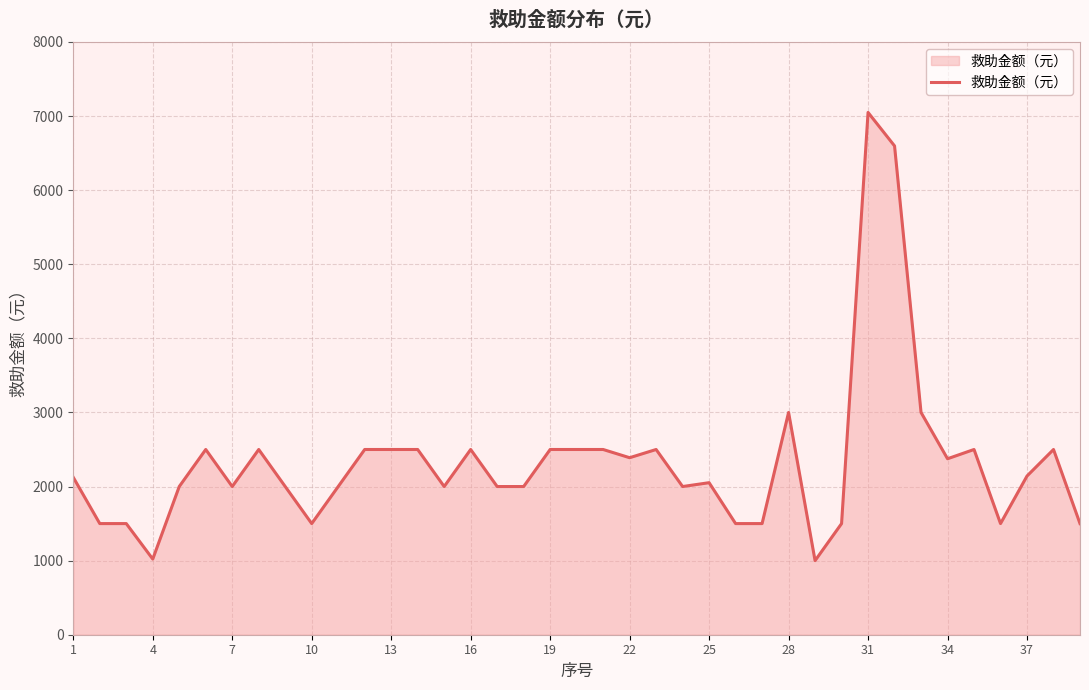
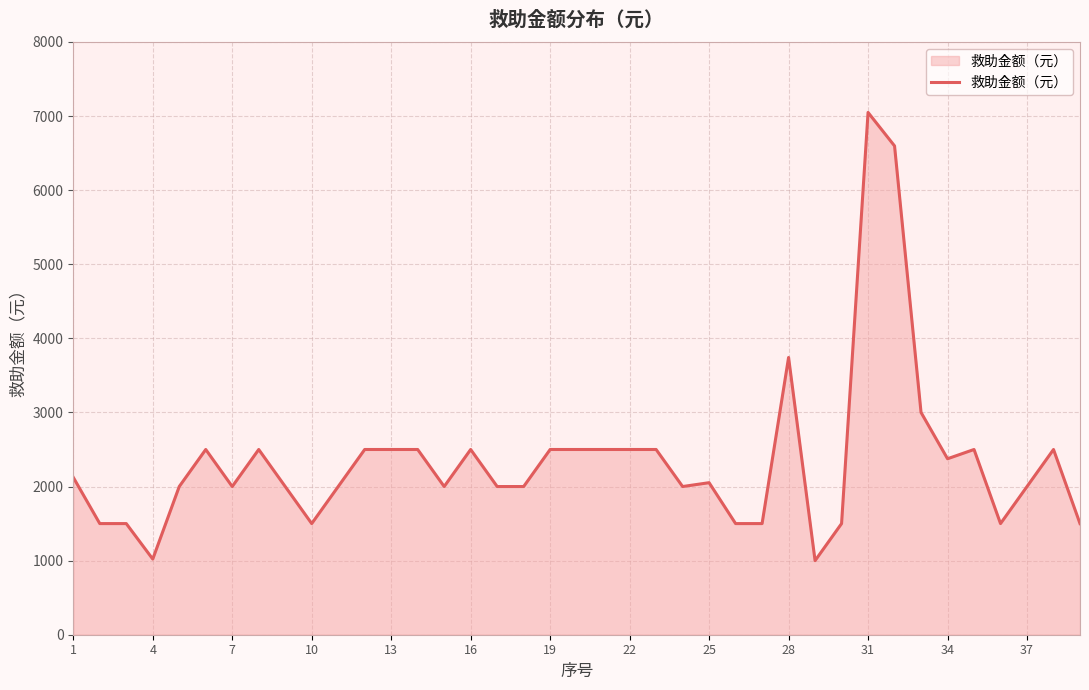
22: 2400 -> 2500
28: 3000 -> 3700
37: 2100 -> 2000
